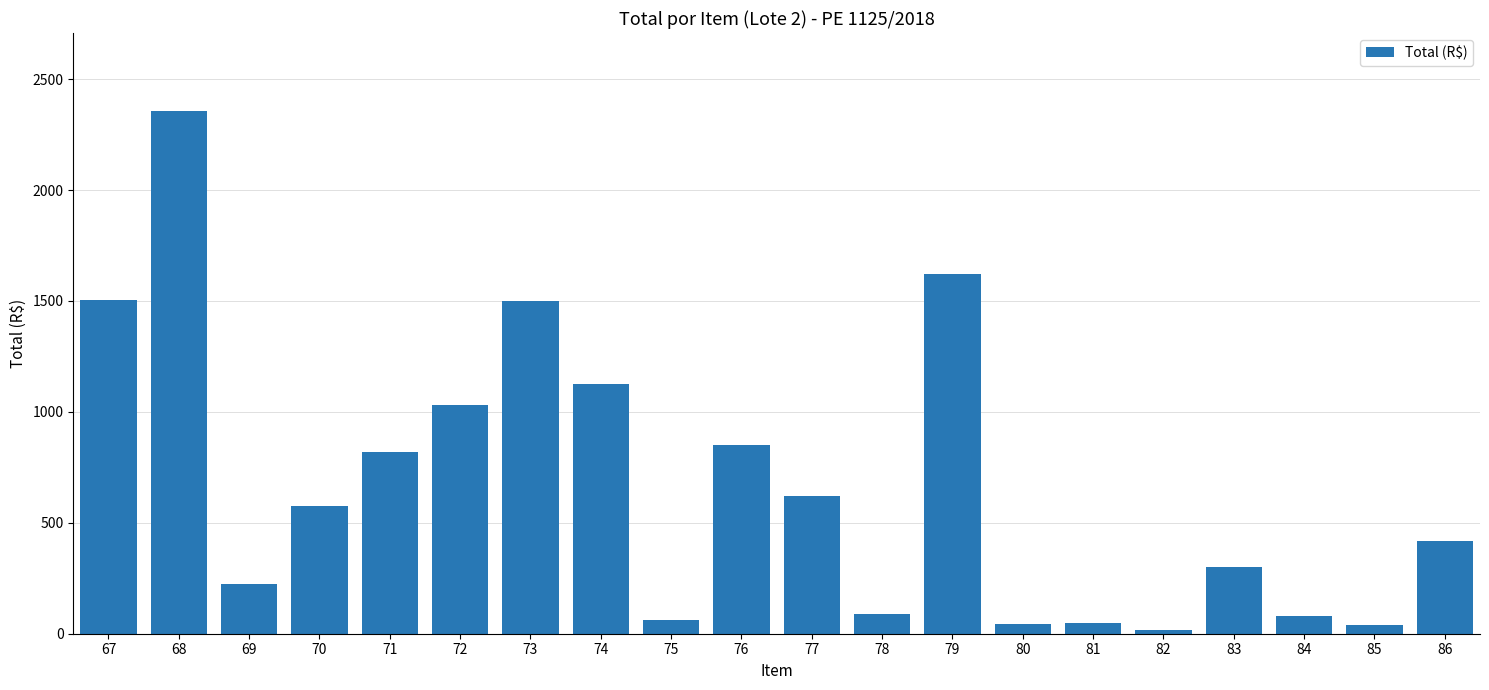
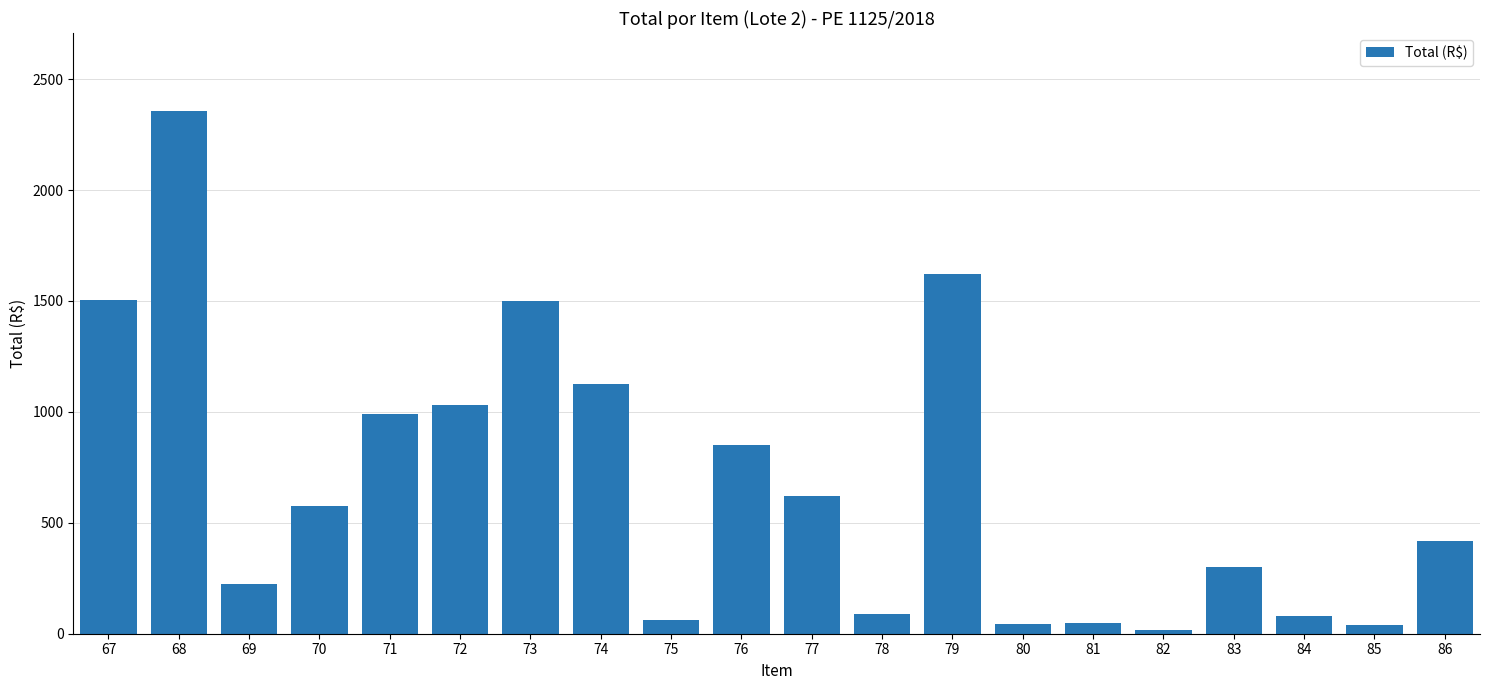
71: 820 -> 990
